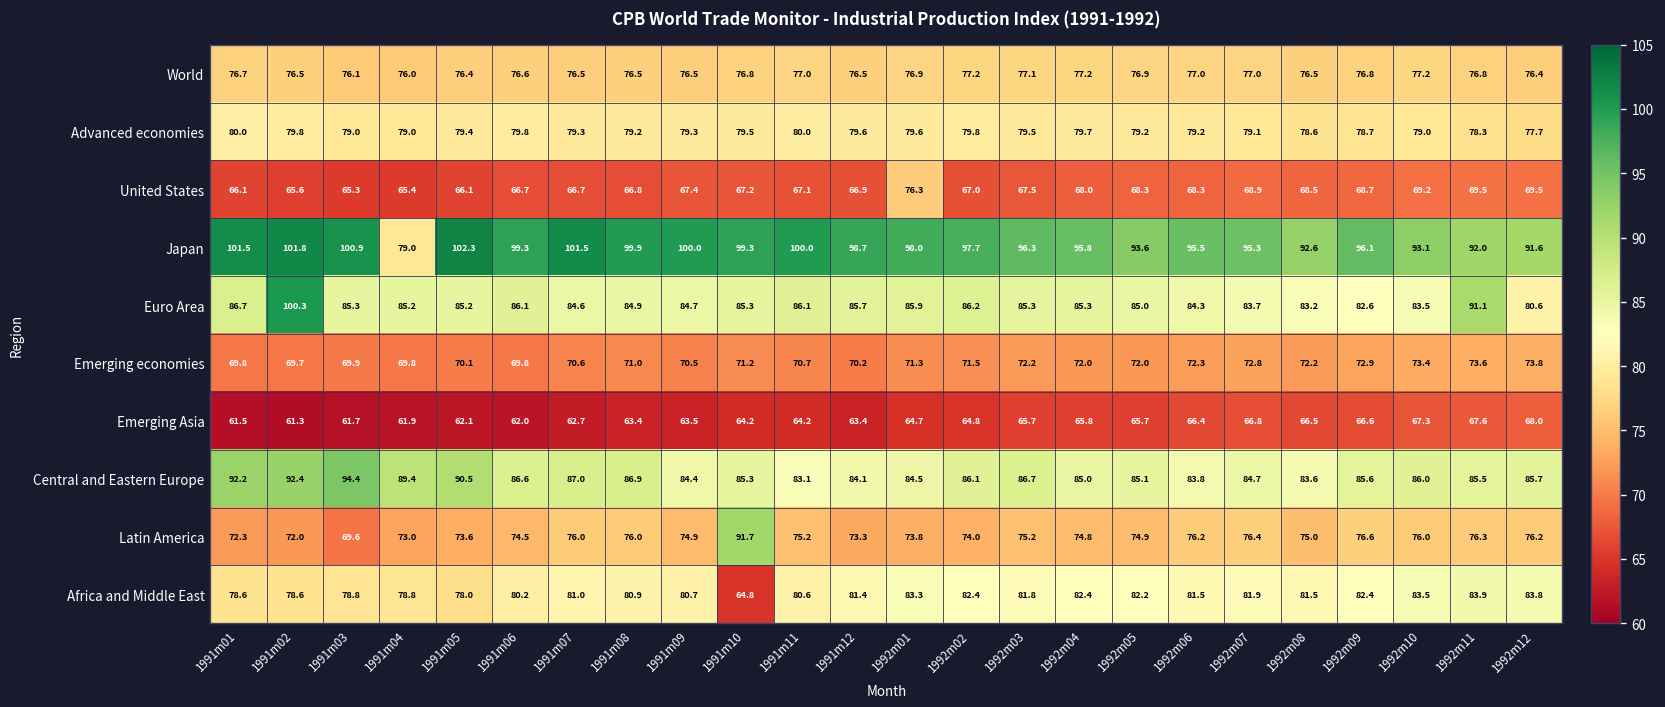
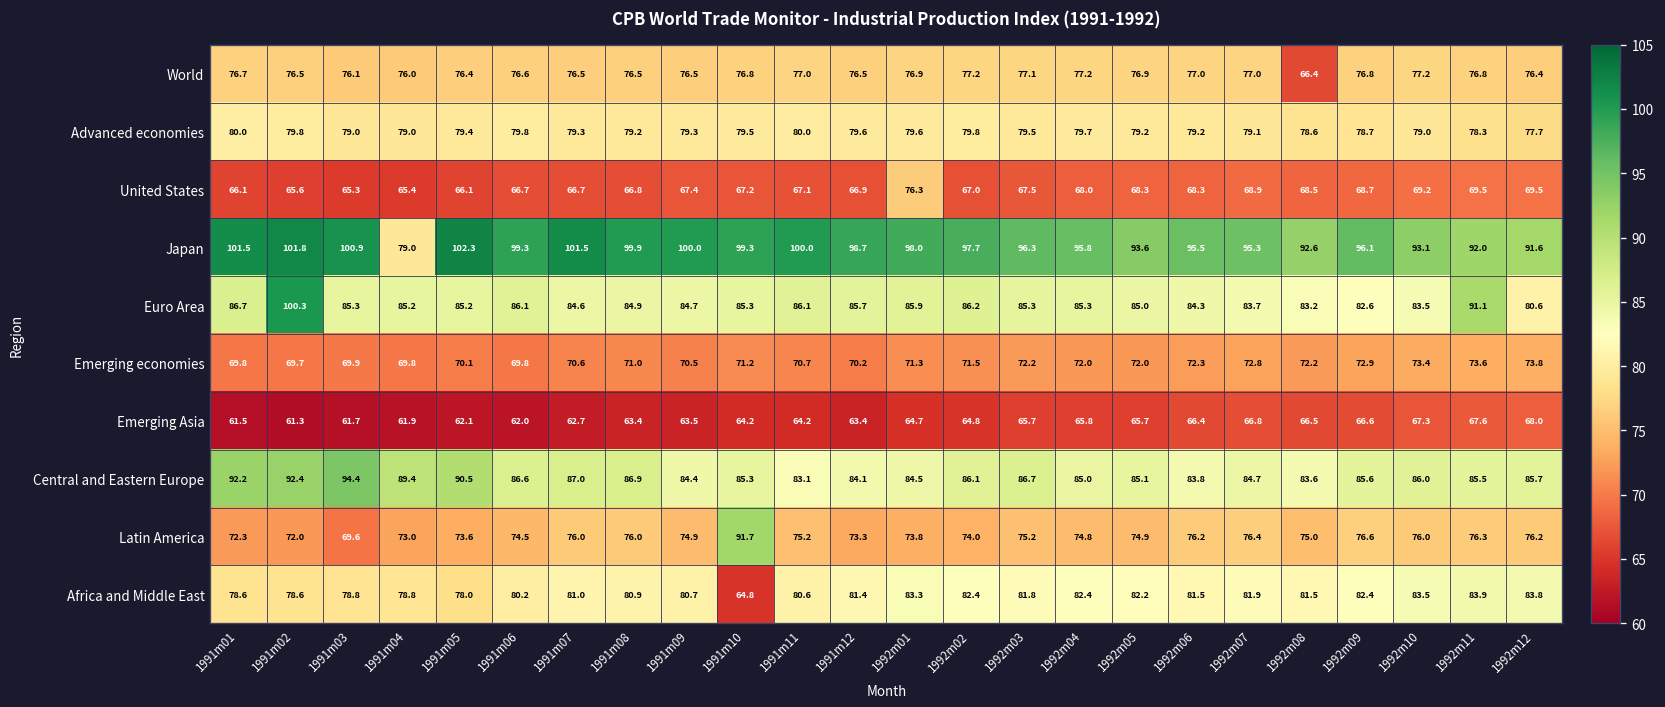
World, 1992m08: 76.5 -> 66.4
